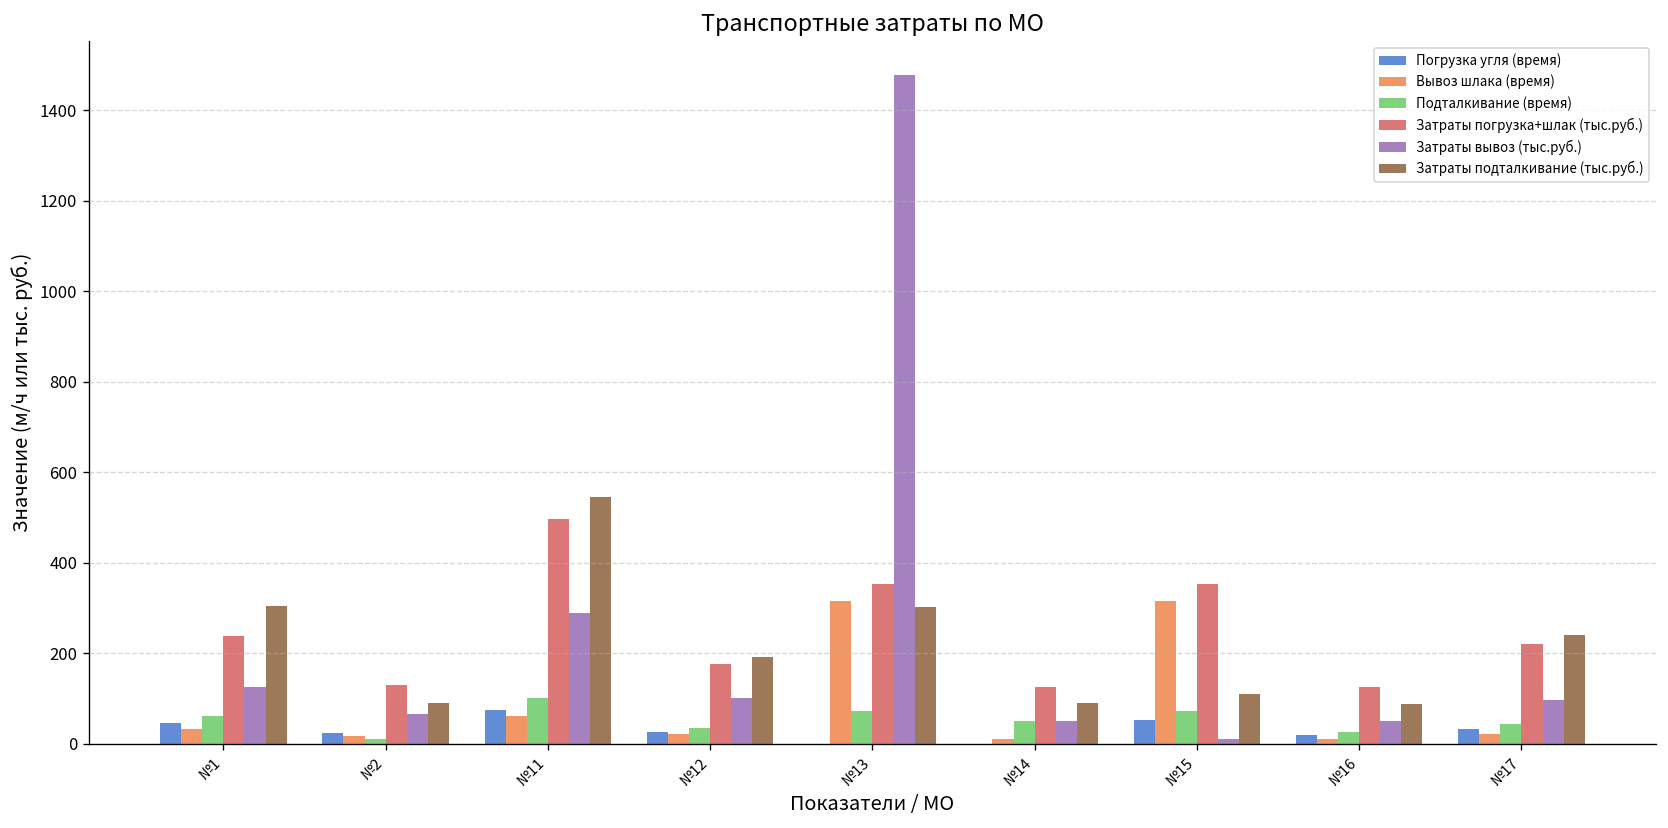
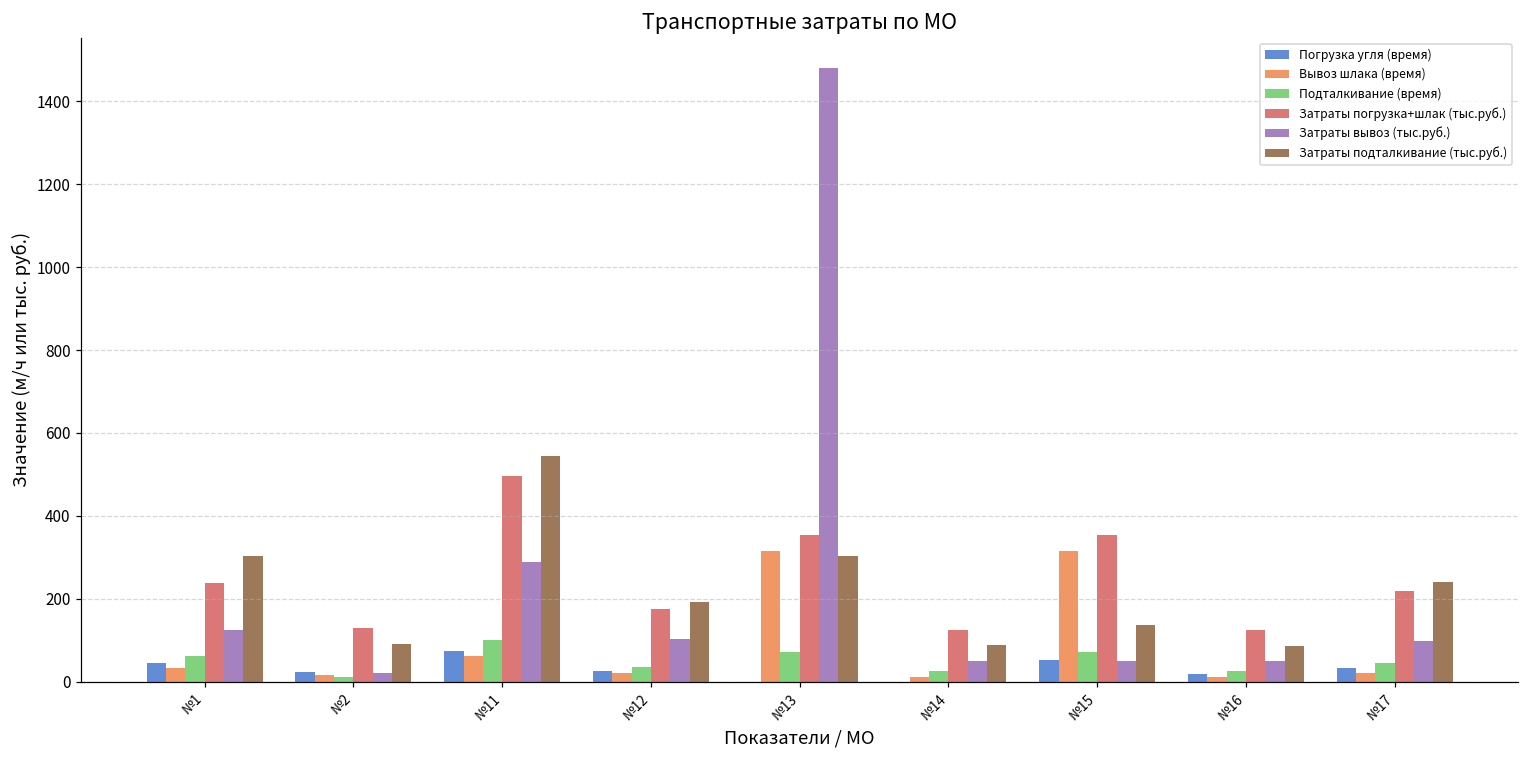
Затраты вывоз (тыс.руб.), №2: 60 -> 20
Подталкивание (время), №14: 50 -> 30
Затраты вывоз (тыс.руб.), №15: 10 -> 50
Затраты подталкивание (тыс.руб.), №15: 110 -> 140
